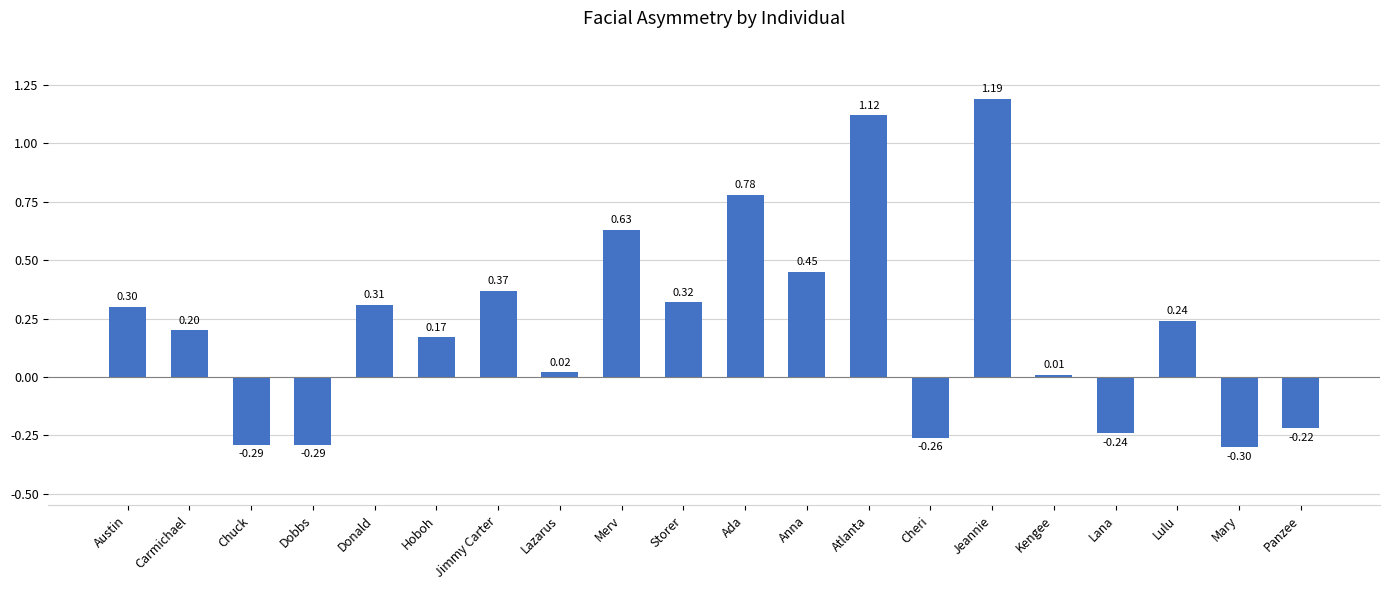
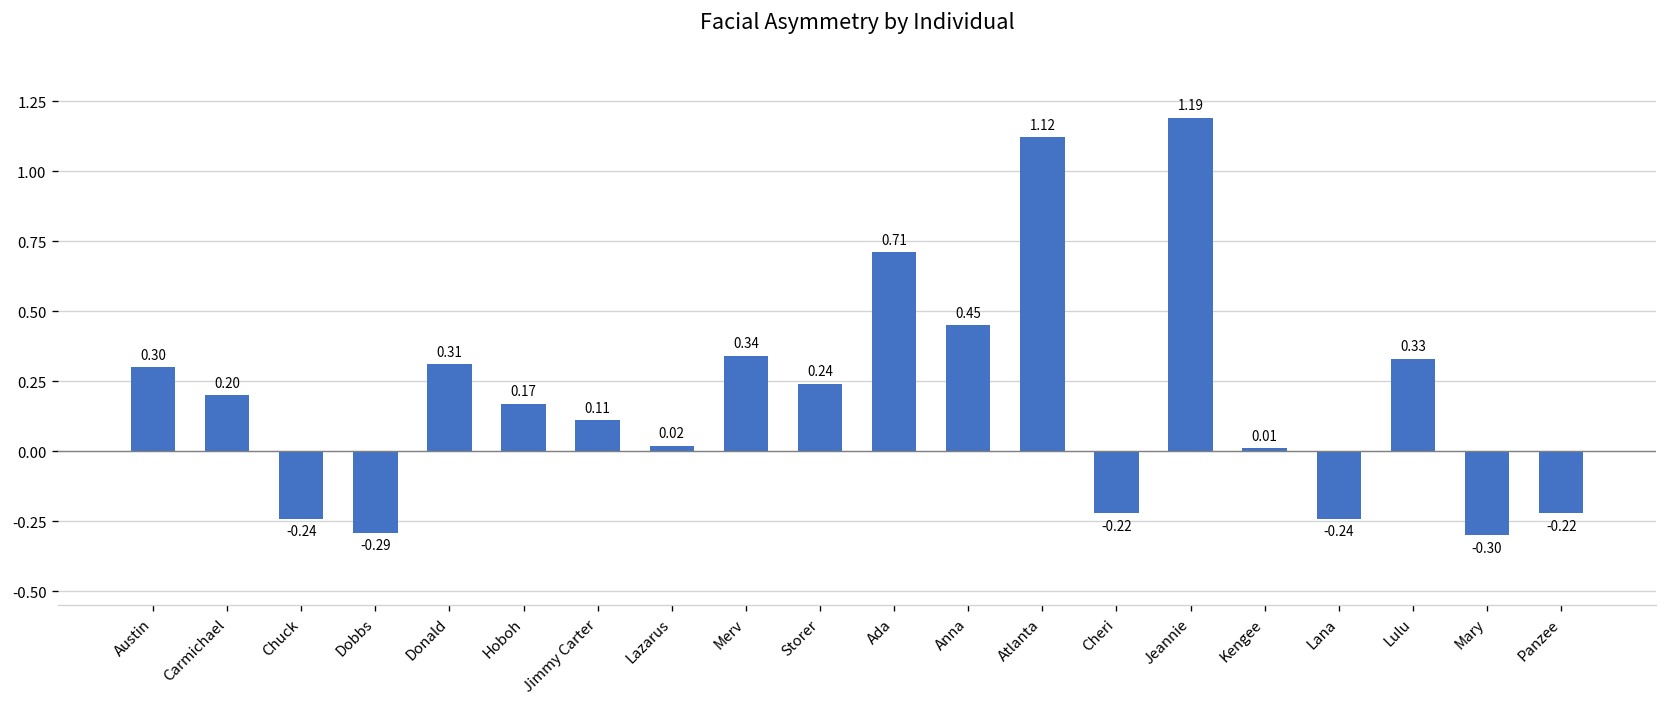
Chuck: -0.29 -> -0.24
Jimmy Carter: 0.37 -> 0.11
Merv: 0.63 -> 0.34
Storer: 0.32 -> 0.24
Ada: 0.78 -> 0.71
Cheri: -0.26 -> -0.22
Lulu: 0.24 -> 0.33
